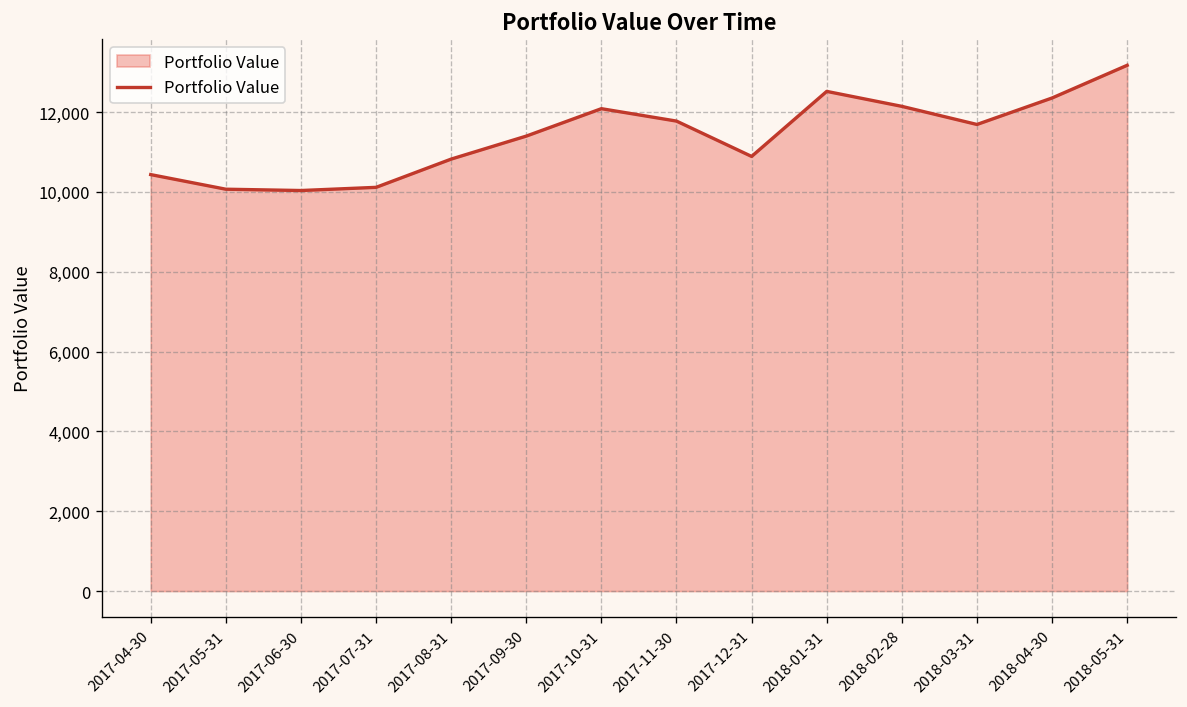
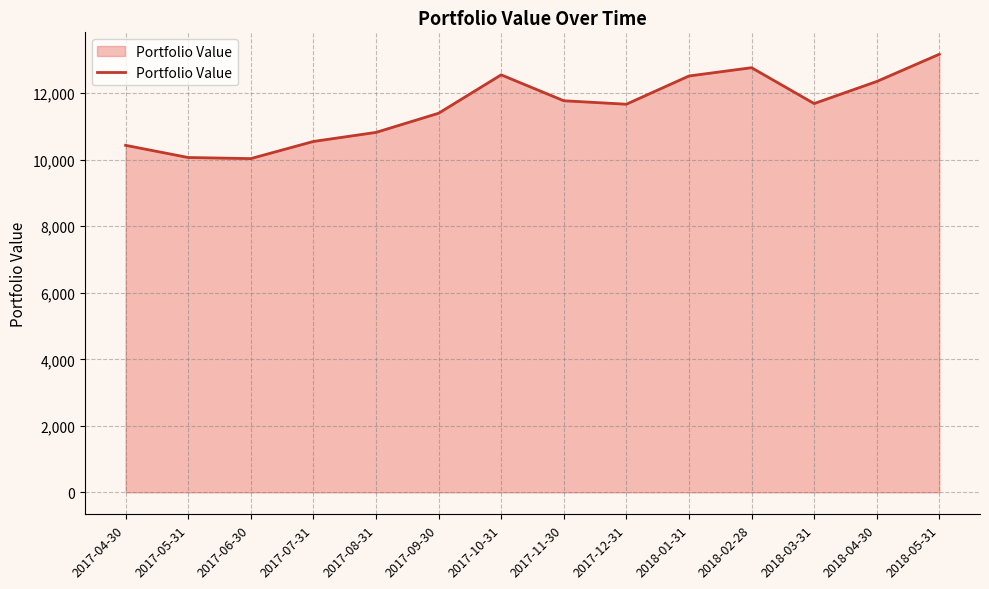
2017-07-31: 10,100 -> 10,500
2017-10-31: 12,100 -> 12,600
2017-12-31: 10,900 -> 11,700
2018-02-28: 12,100 -> 12,800
